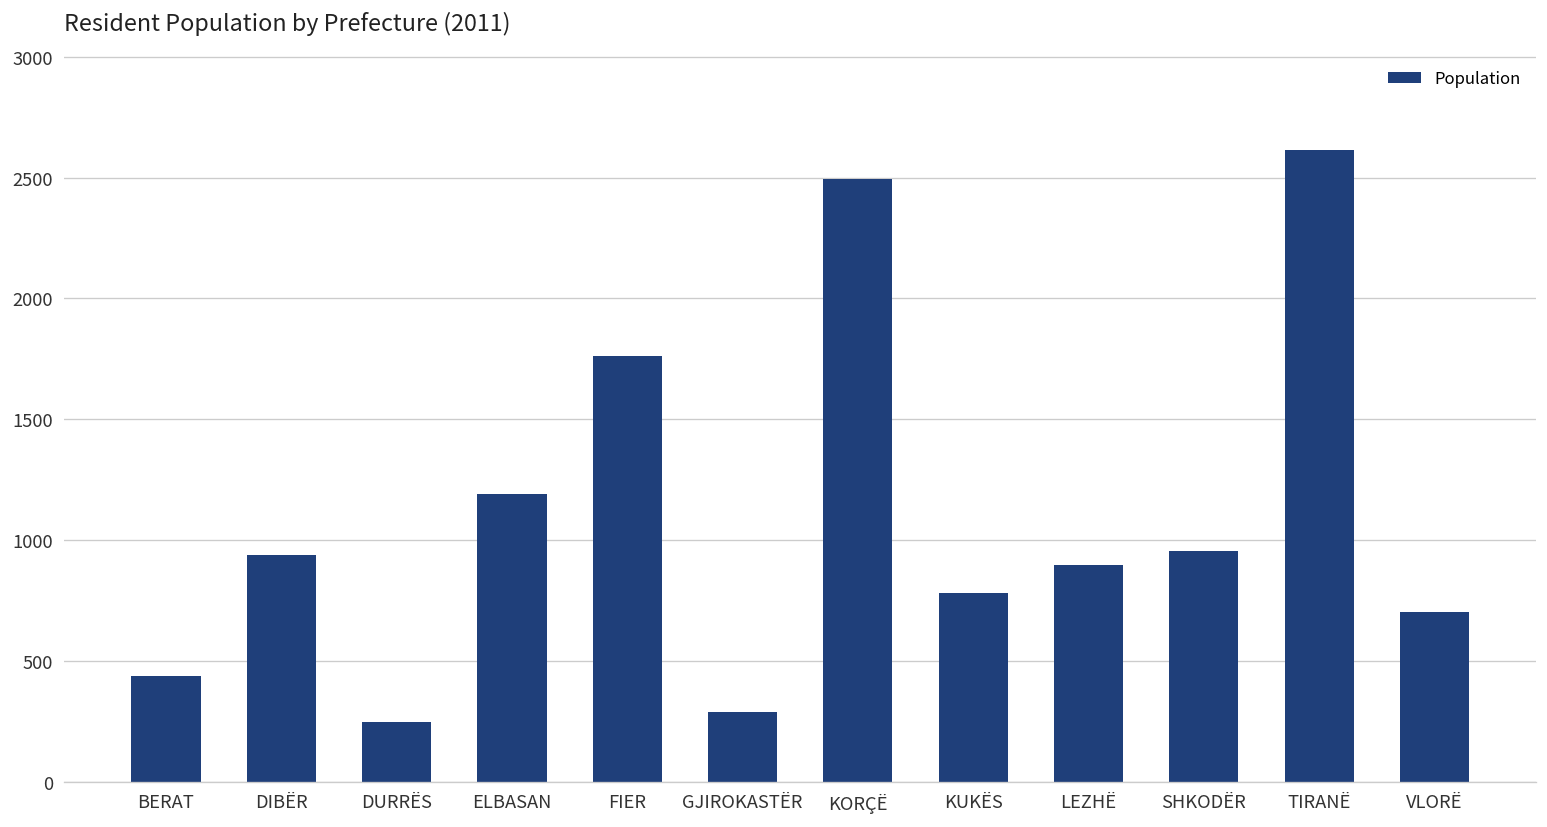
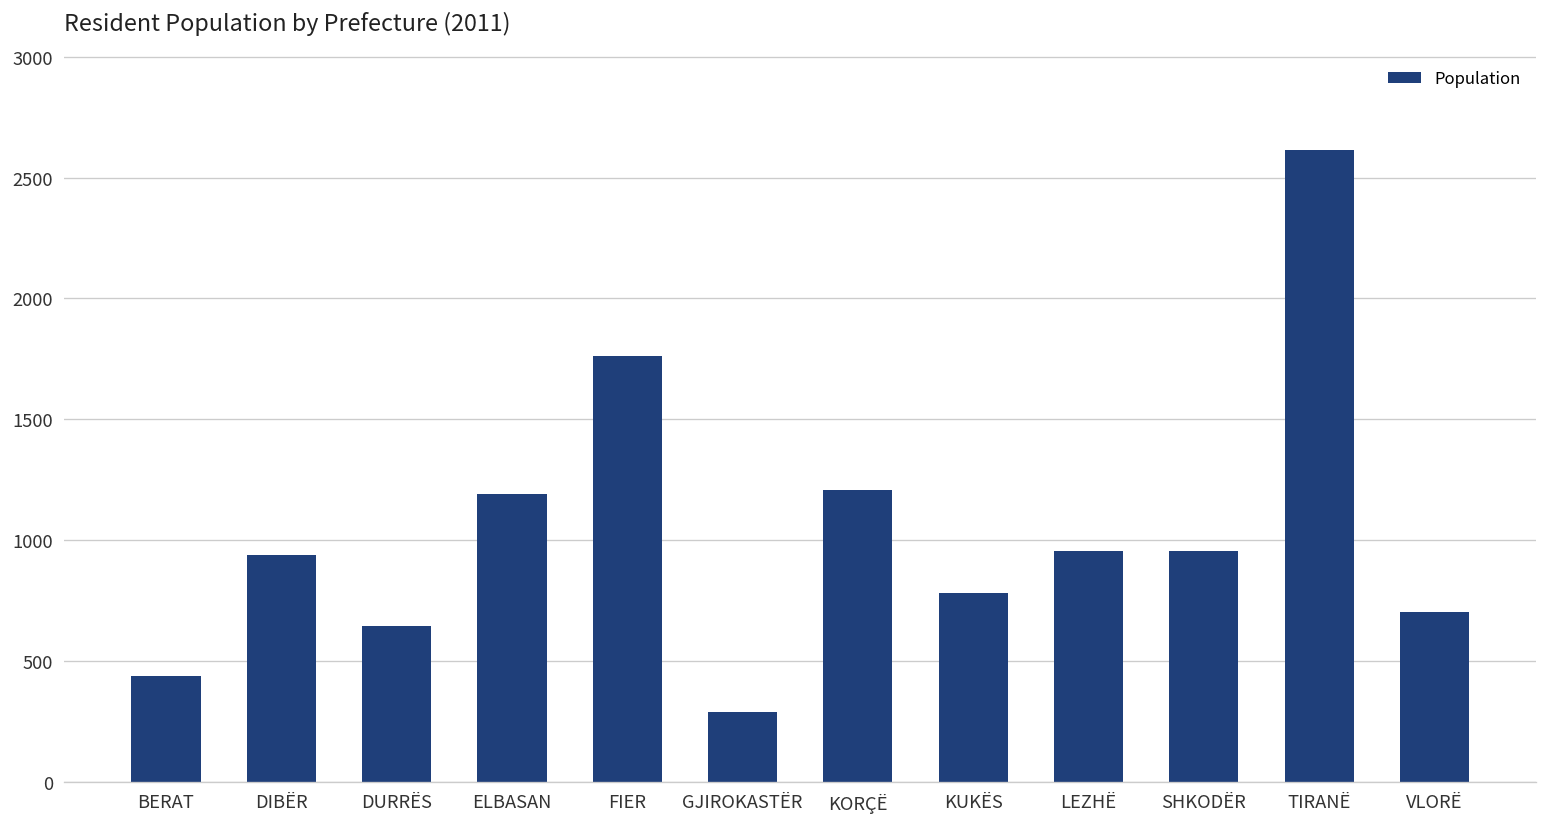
DURRËS: 250 -> 650
KORÇË: 2500 -> 1210
LEZHË: 900 -> 950
